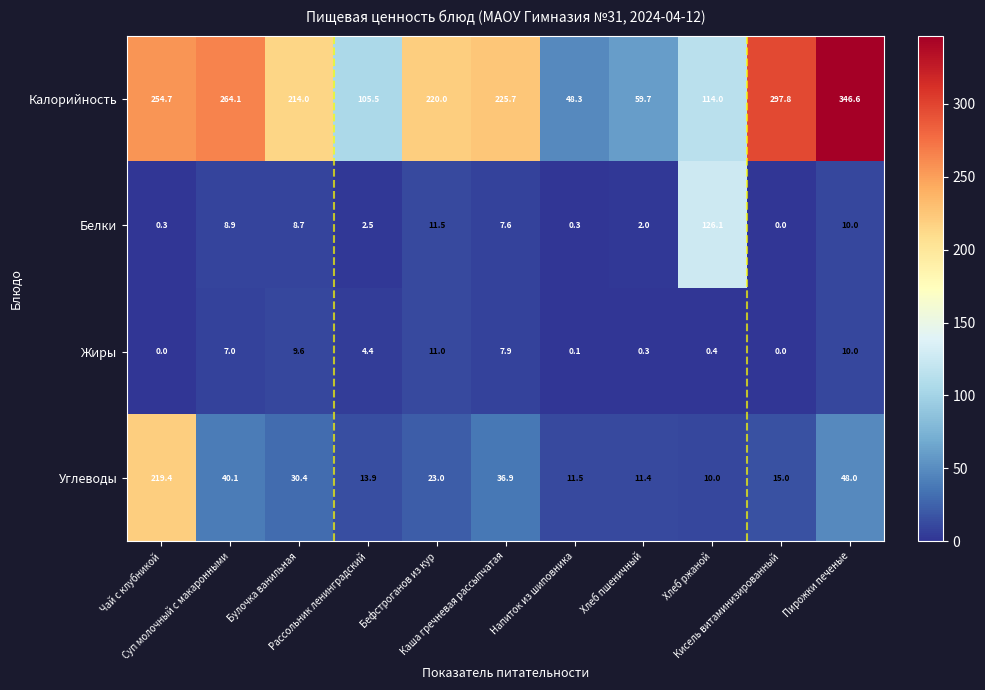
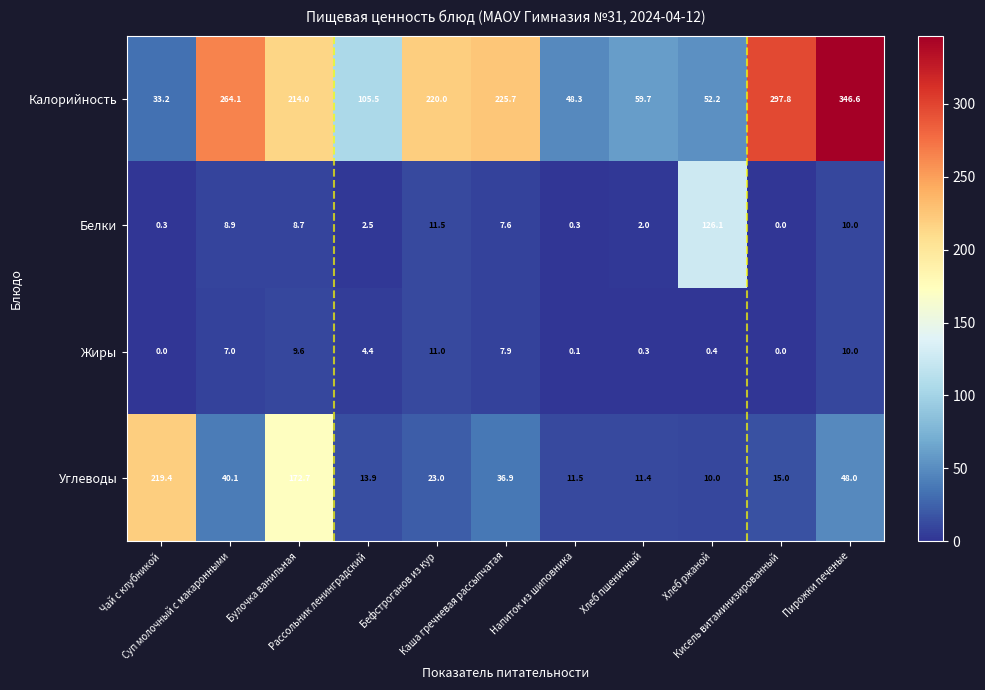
Калорийность, Чай с клубникой: 254.7 -> 33.2
Калорийность, Хлеб ржаной: 114.0 -> 52.2
Углеводы, Булочка ванильная: 30.4 -> 172.7
